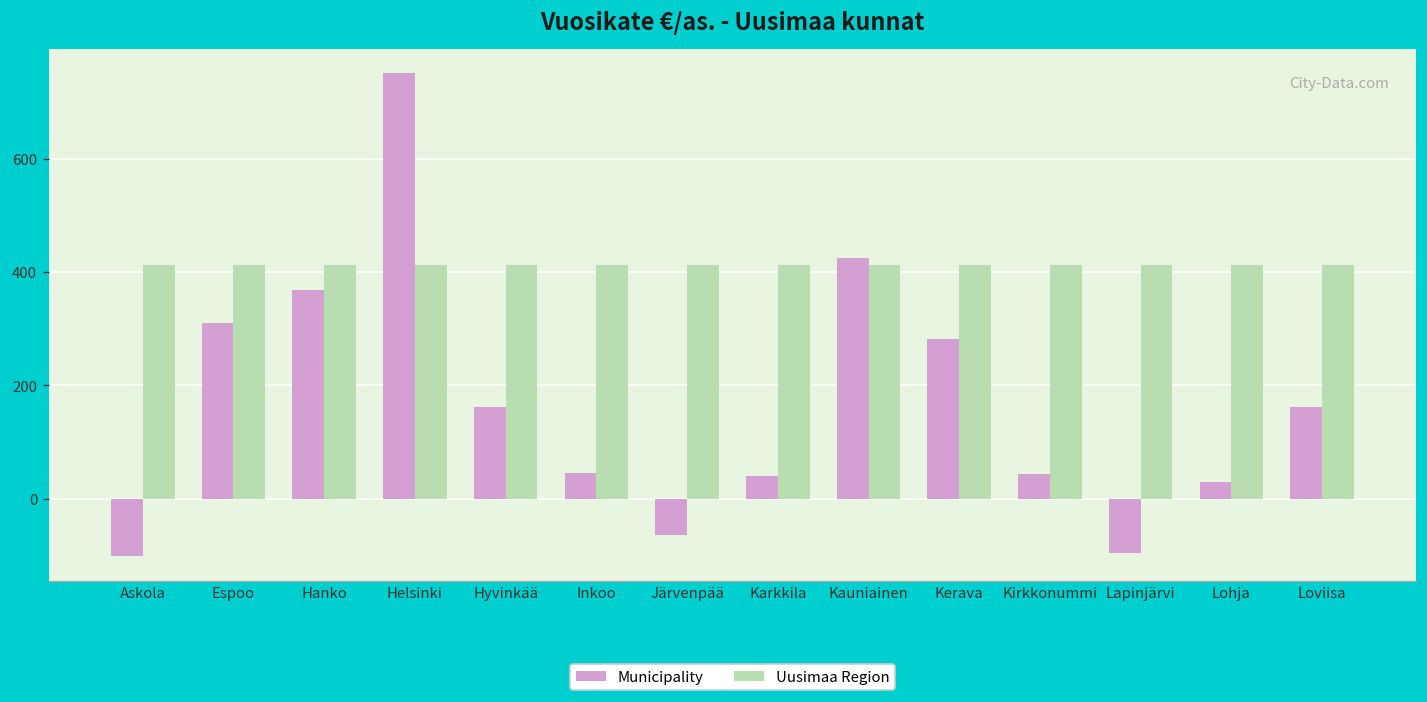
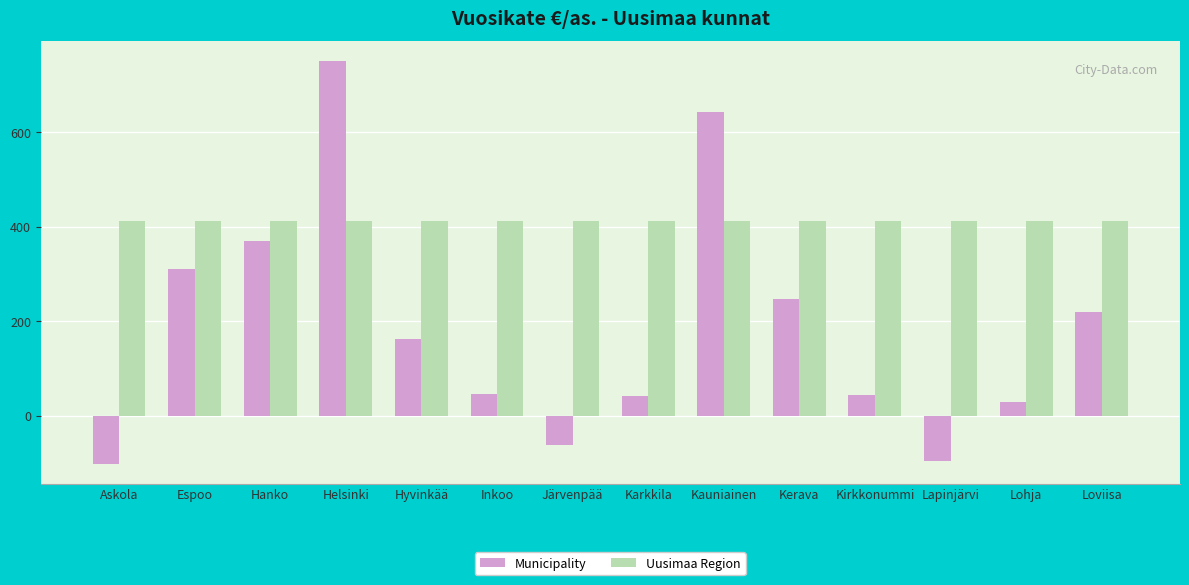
Municipality, Kauniainen: 430 -> 640
Municipality, Kerava: 280 -> 250
Municipality, Loviisa: 160 -> 220
